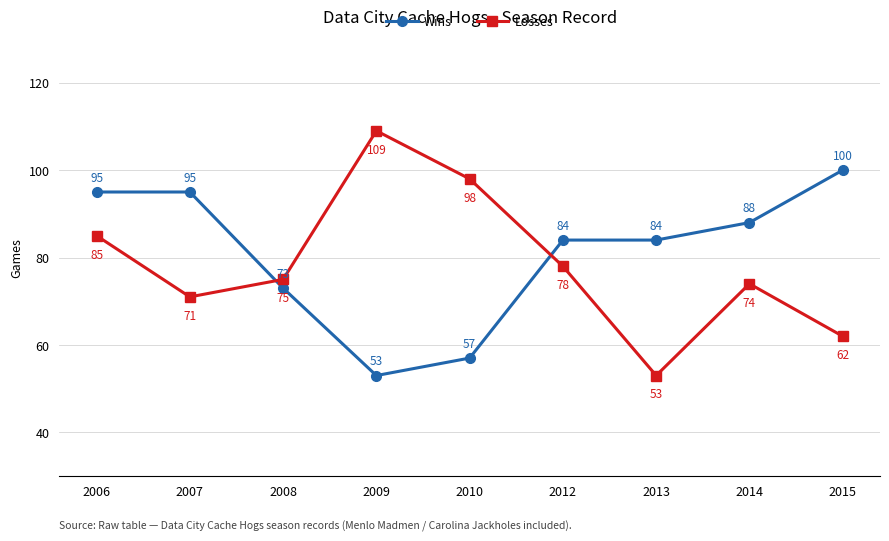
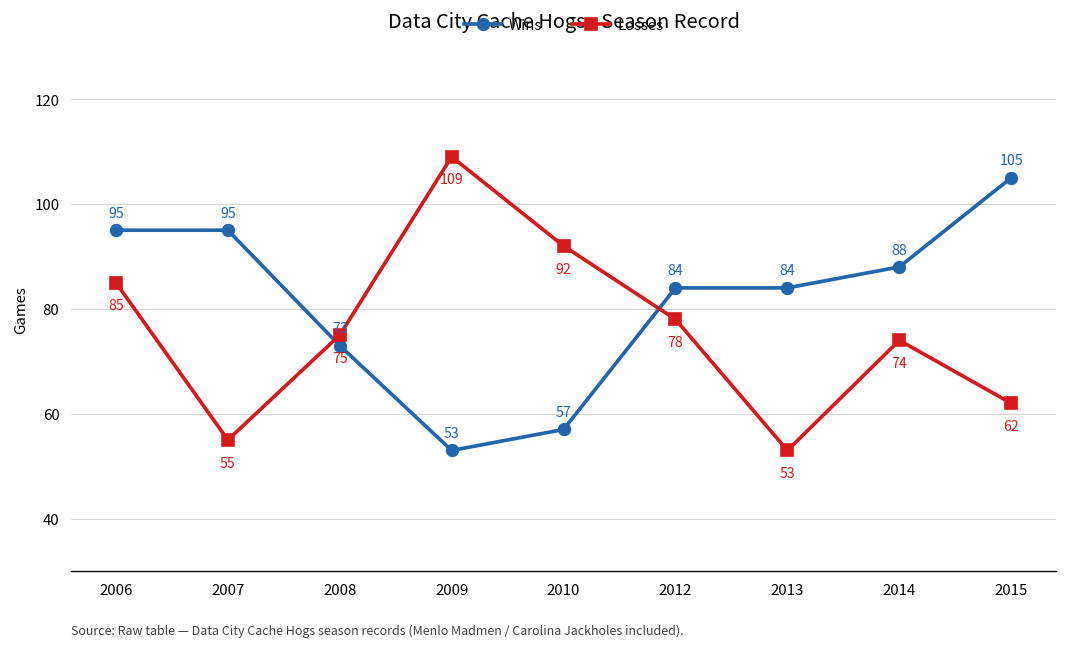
Losses, 2007: 71 -> 55
Losses, 2010: 98 -> 92
Wins, 2015: 100 -> 105
